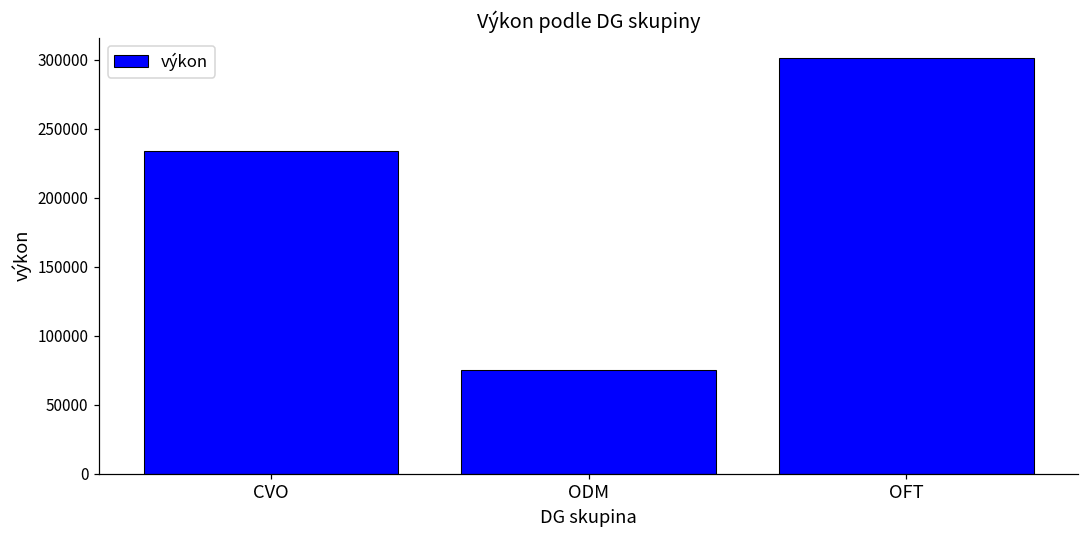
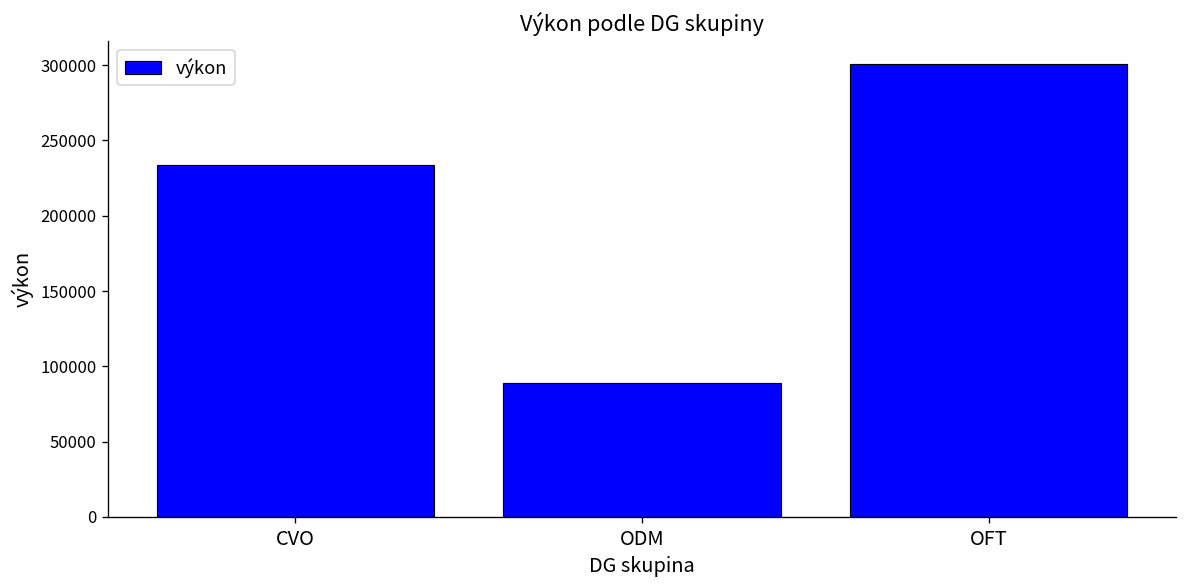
ODM: 75000 -> 89000
